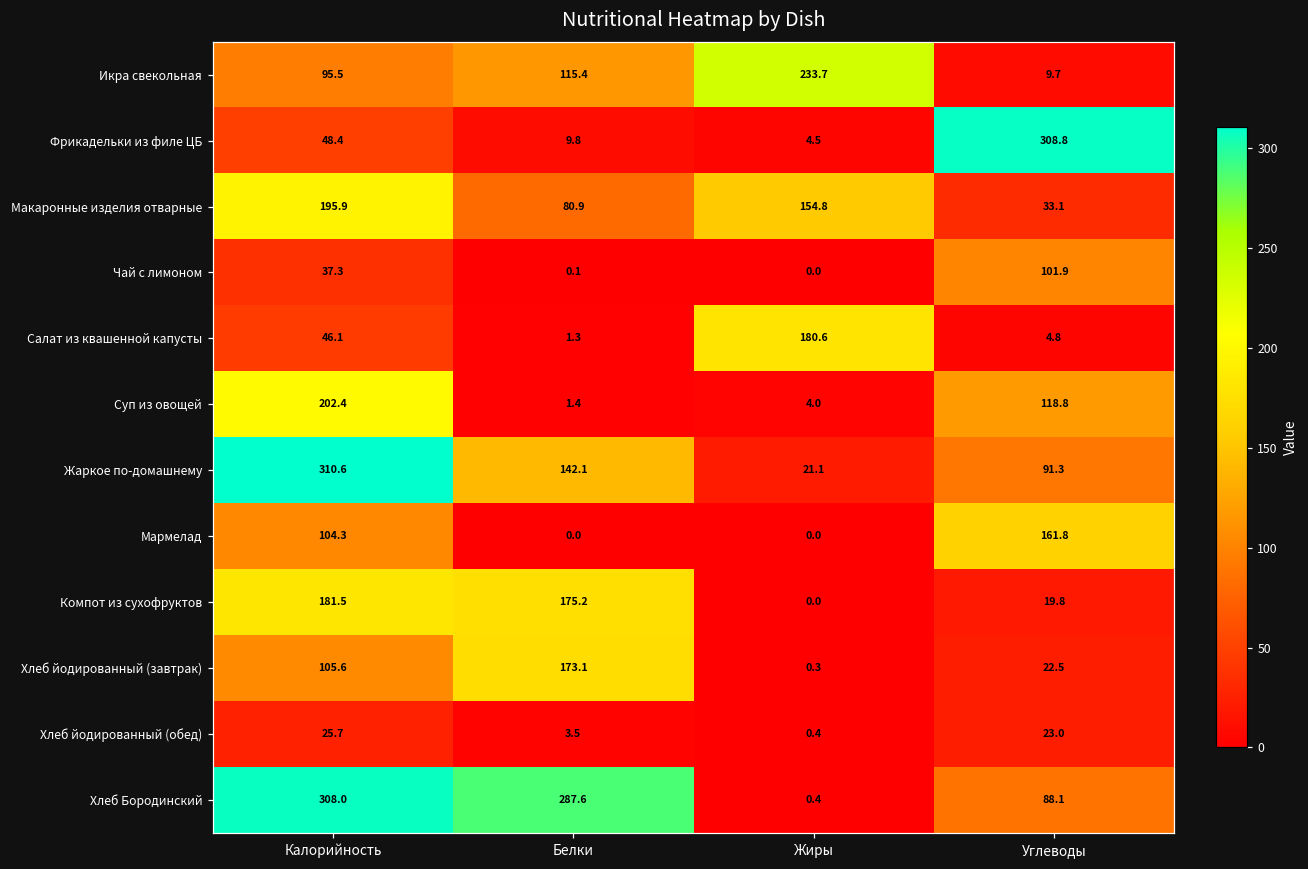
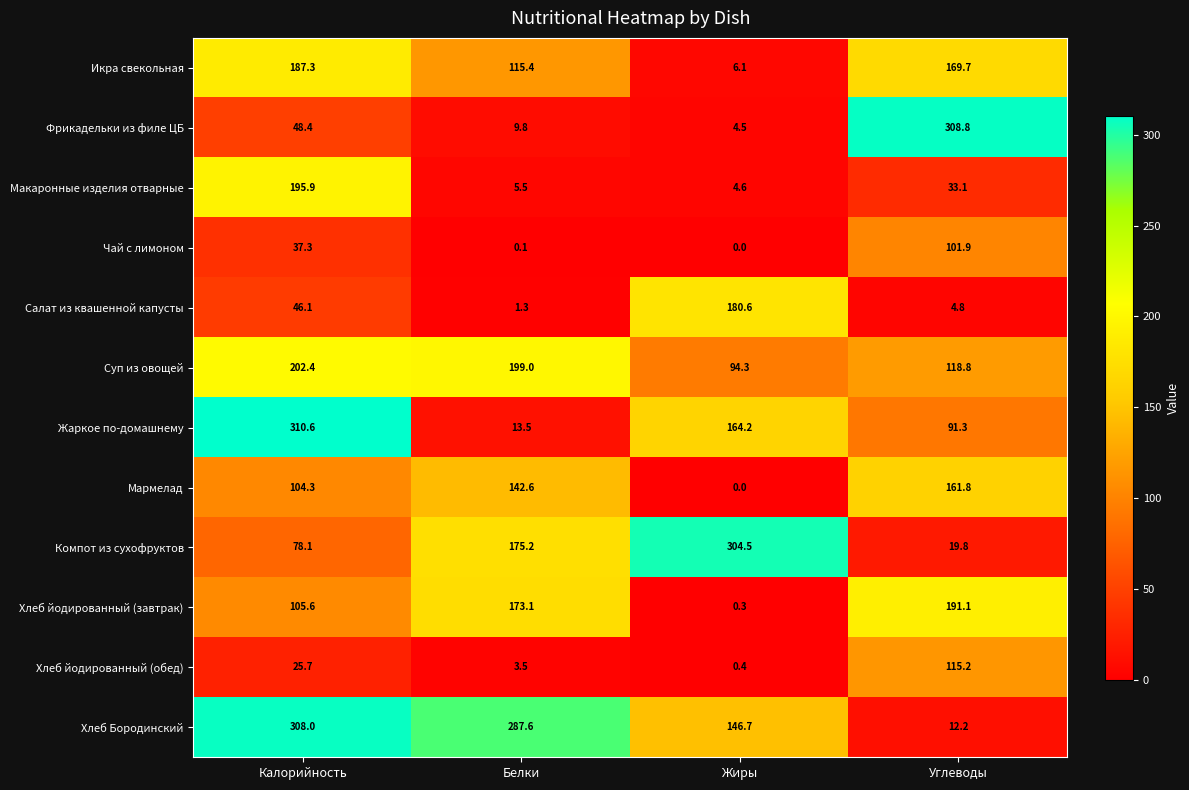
Икра свекольная, Калорийность: 95.5 -> 187.3
Икра свекольная, Жиры: 233.7 -> 6.1
Икра свекольная, Углеводы: 9.7 -> 169.7
Макаронные изделия отварные, Белки: 80.9 -> 5.5
Макаронные изделия отварные, Жиры: 154.8 -> 4.6
Суп из овощей, Белки: 1.4 -> 199.0
Суп из овощей, Жиры: 4.0 -> 94.3
Жаркое по-домашнему, Белки: 142.1 -> 13.5
Жаркое по-домашнему, Жиры: 21.1 -> 164.2
Мармелад, Белки: 0.0 -> 142.6
Компот из сухофруктов, Калорийность: 181.5 -> 78.1
Компот из сухофруктов, Жиры: 0.0 -> 304.5
Хлеб йодированный (завтрак), Углеводы: 22.5 -> 191.1
Хлеб йодированный (обед), Углеводы: 23.0 -> 115.2
Хлеб Бородинский, Жиры: 0.4 -> 146.7
Хлеб Бородинский, Углеводы: 88.1 -> 12.2
